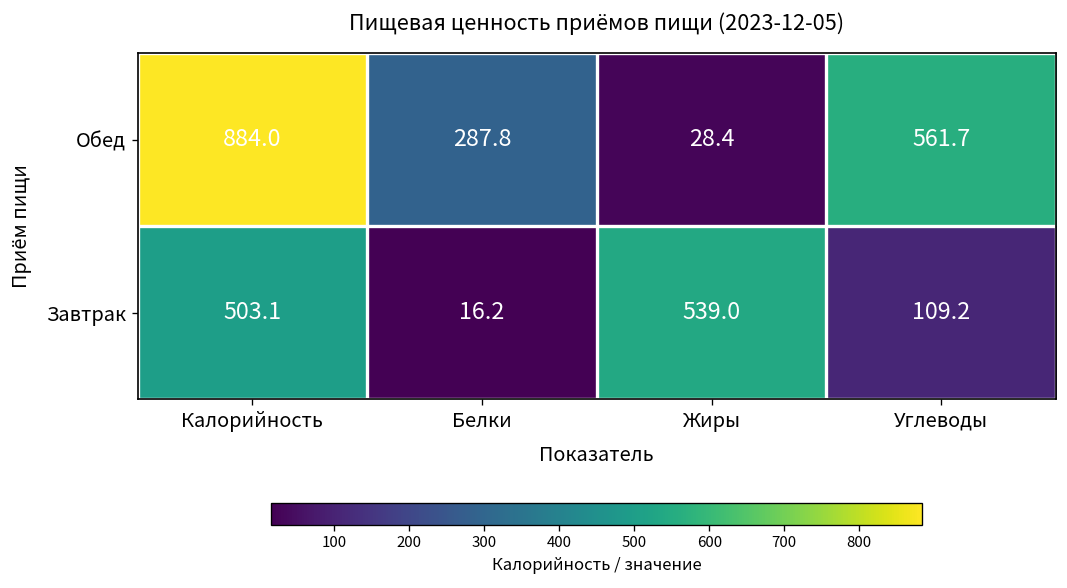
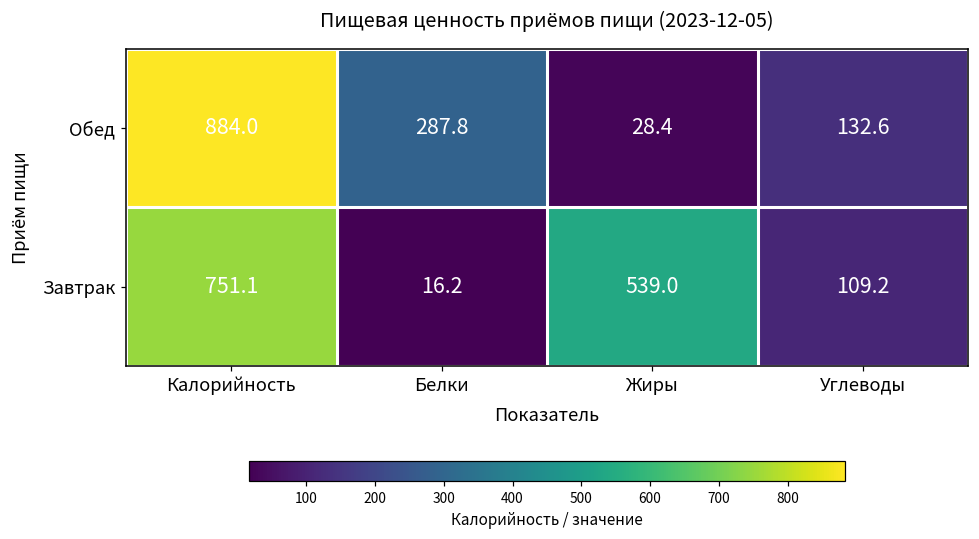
Обед, Углеводы: 561.7 -> 132.6
Завтрак, Калорийность: 503.1 -> 751.1
